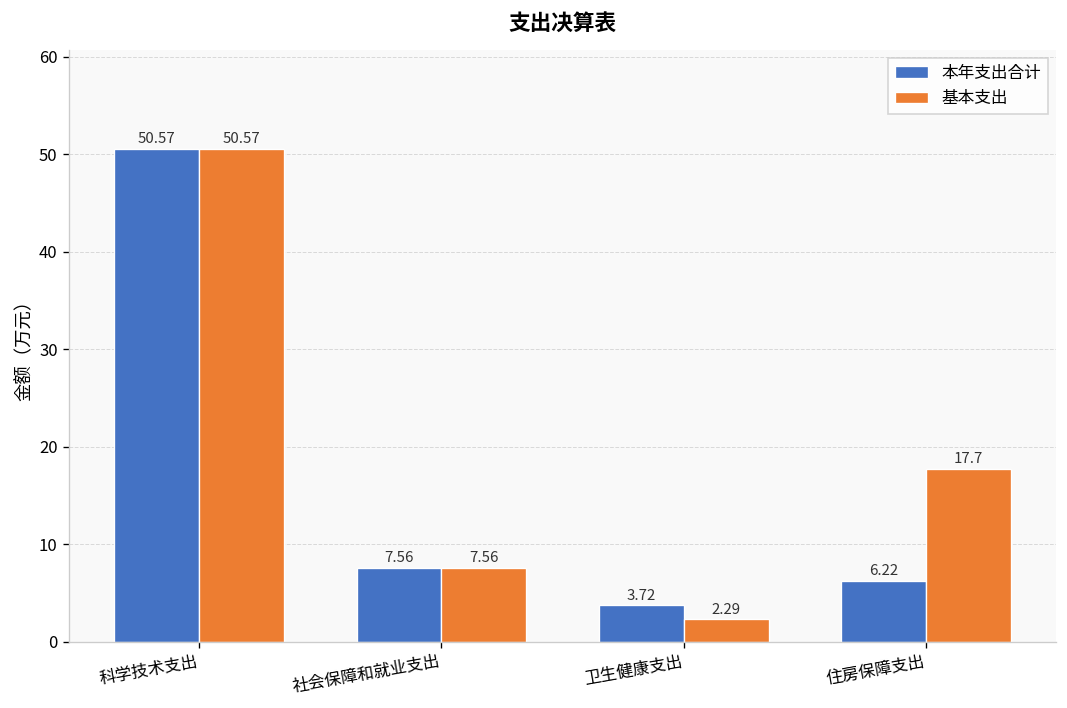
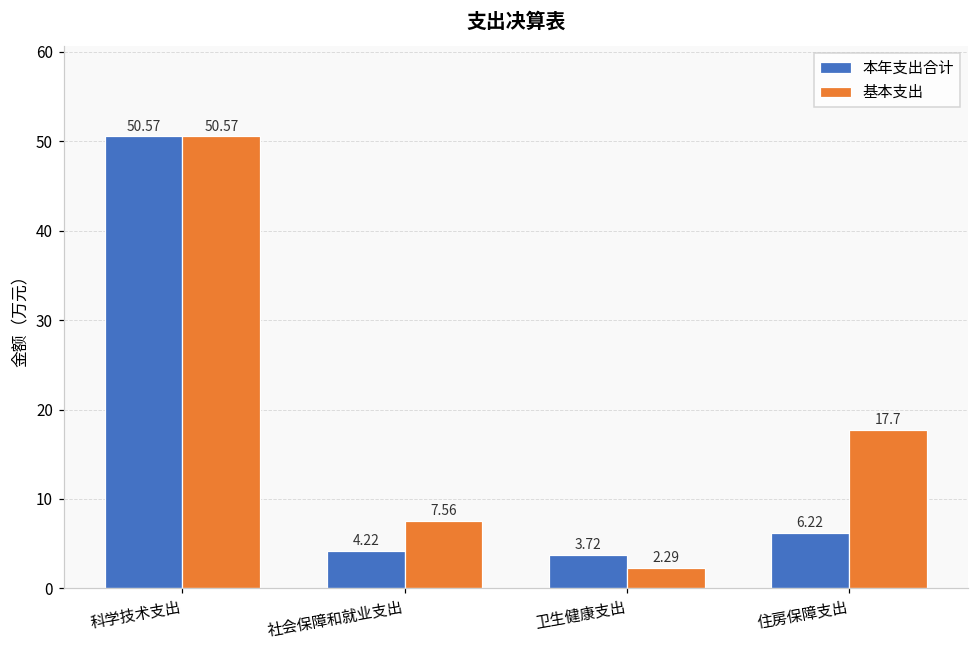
本年支出合计, 社会保障和就业支出: 7.56 -> 4.22
